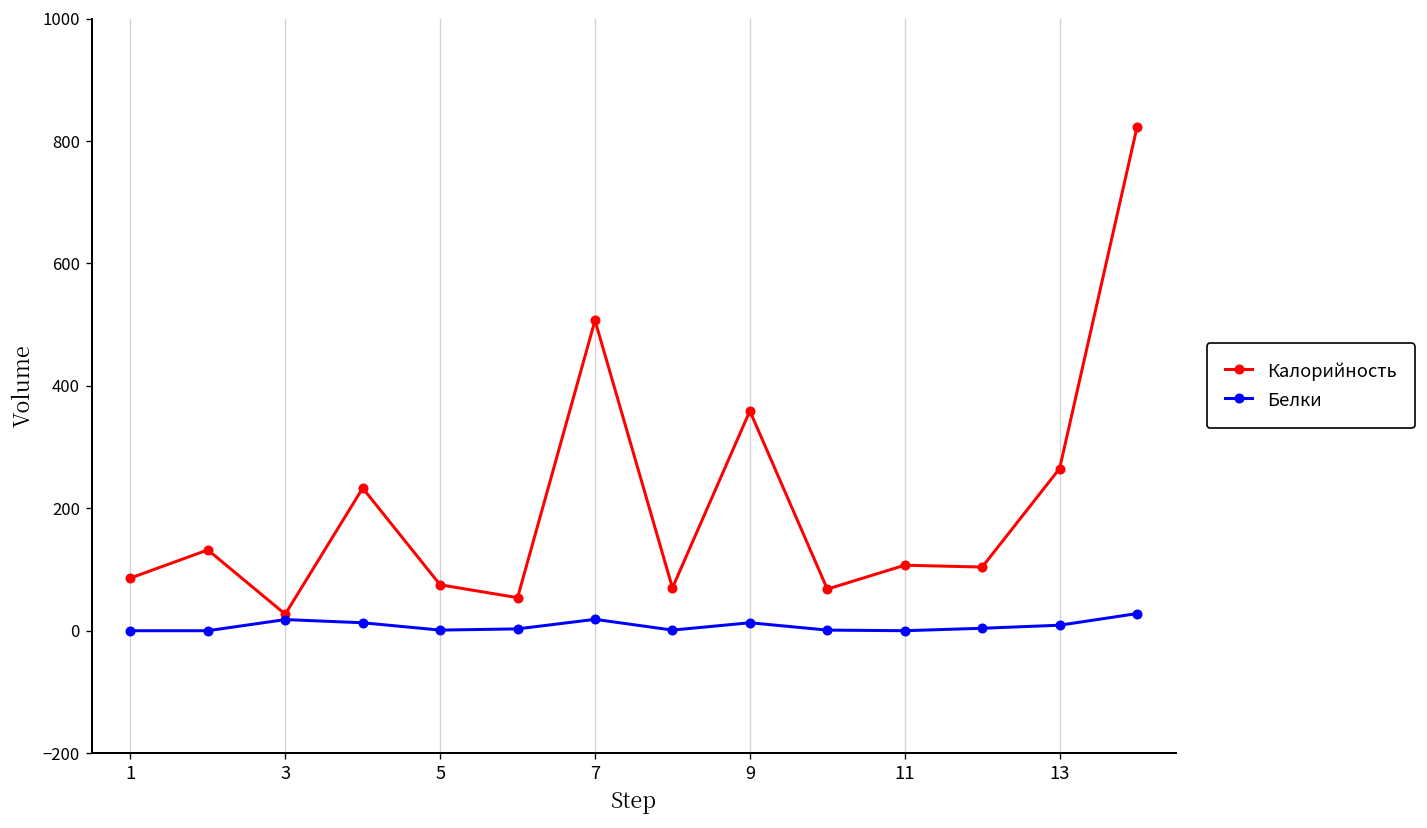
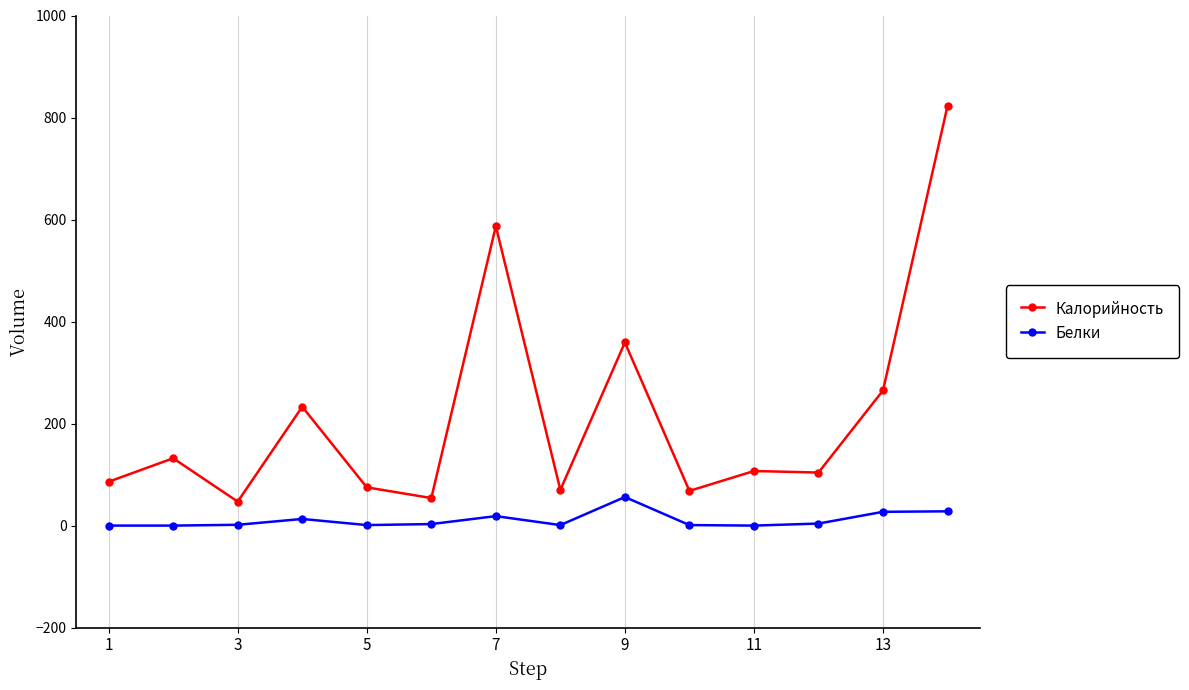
Калорийность, 3: 30 -> 50
Белки, 3: 20 -> 0
Калорийность, 7: 510 -> 590
Белки, 9: 10 -> 60
Белки, 13: 10 -> 30
